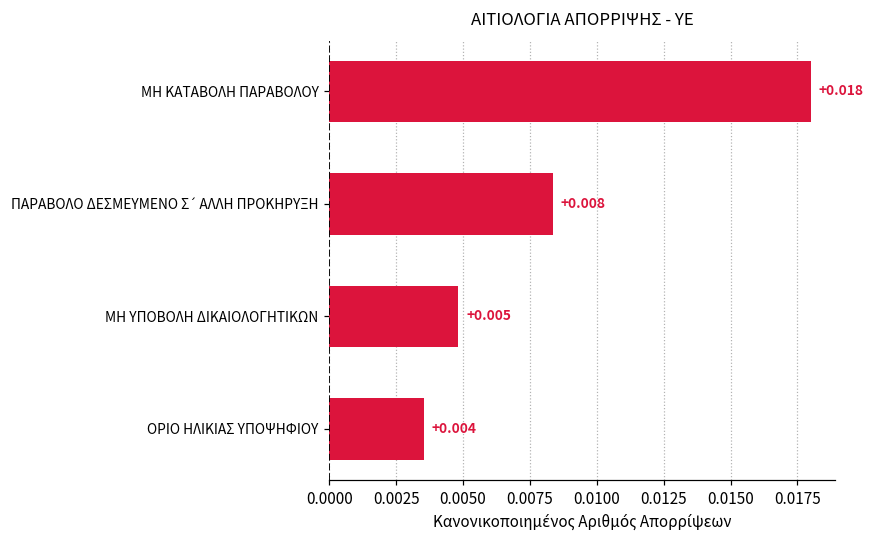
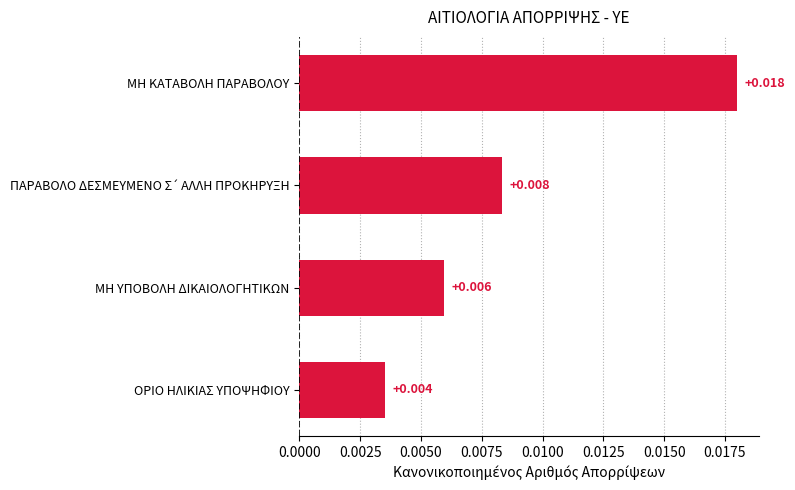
ΜΗ ΥΠΟΒΟΛΗ ΔΙΚΑΙΟΛΟΓΗΤΙΚΩΝ: +0.005 -> +0.006
